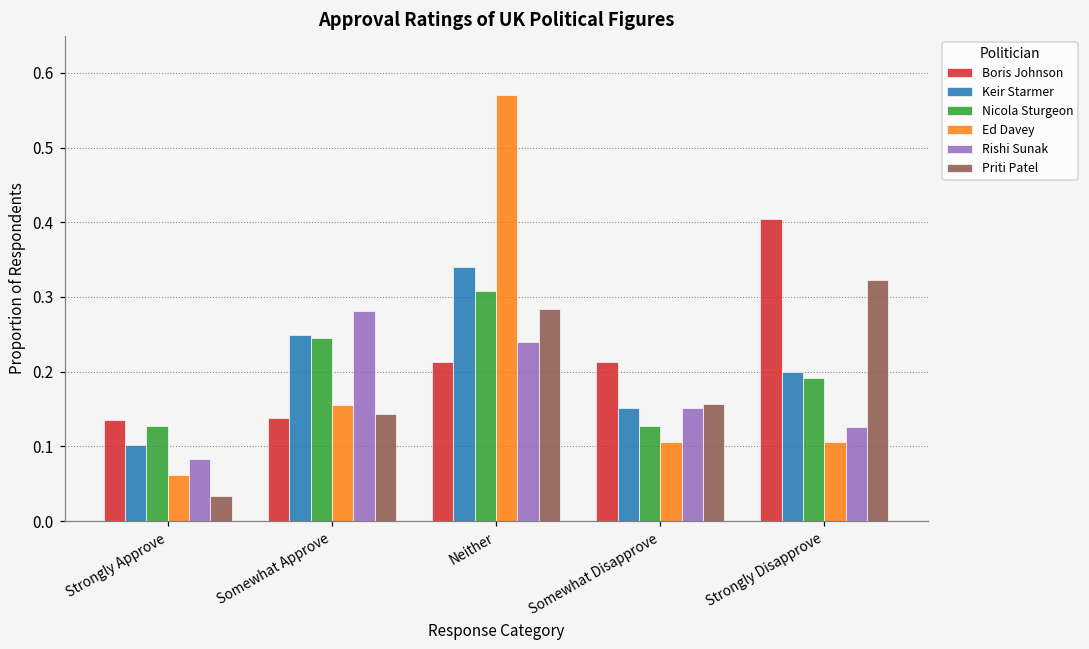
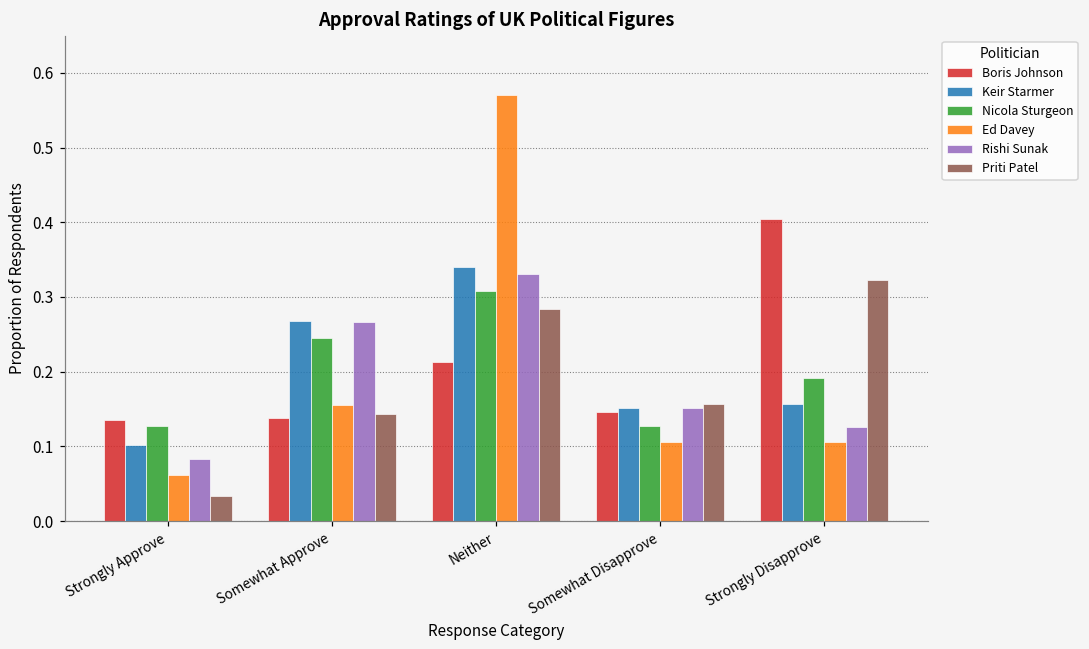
Keir Starmer, Somewhat Approve: 0.25 -> 0.27
Rishi Sunak, Somewhat Approve: 0.28 -> 0.27
Rishi Sunak, Neither: 0.24 -> 0.33
Boris Johnson, Somewhat Disapprove: 0.21 -> 0.15
Keir Starmer, Strongly Disapprove: 0.20 -> 0.16
